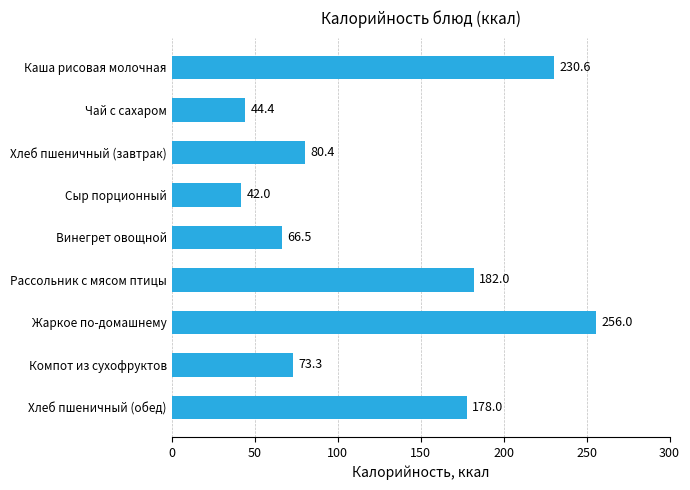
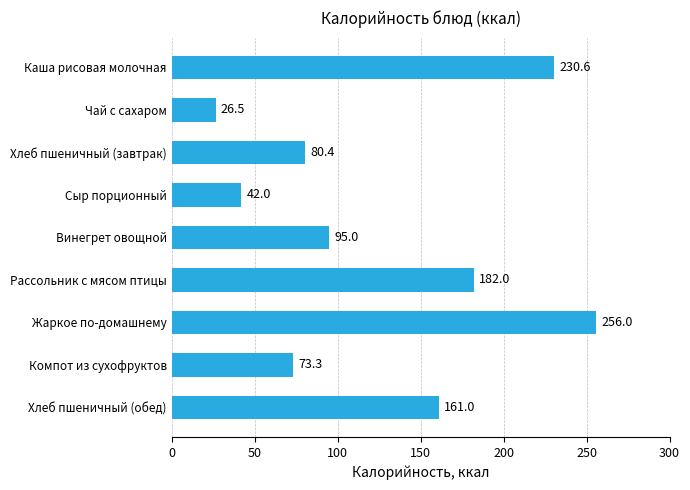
Чай с сахаром: 44.4 -> 26.5
Винегрет овощной: 66.5 -> 95.0
Хлеб пшеничный (обед): 178.0 -> 161.0
